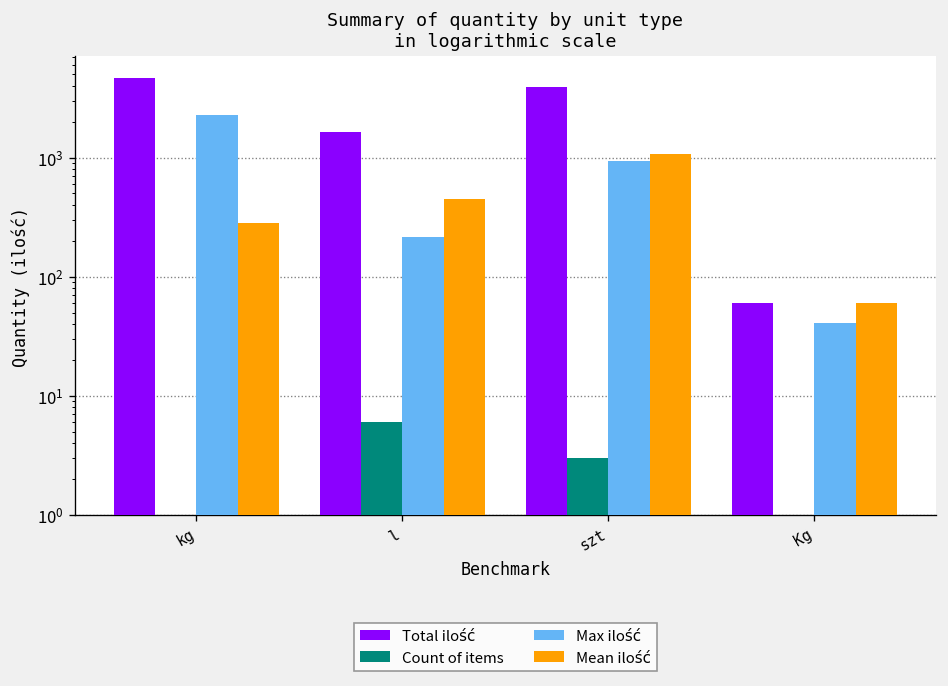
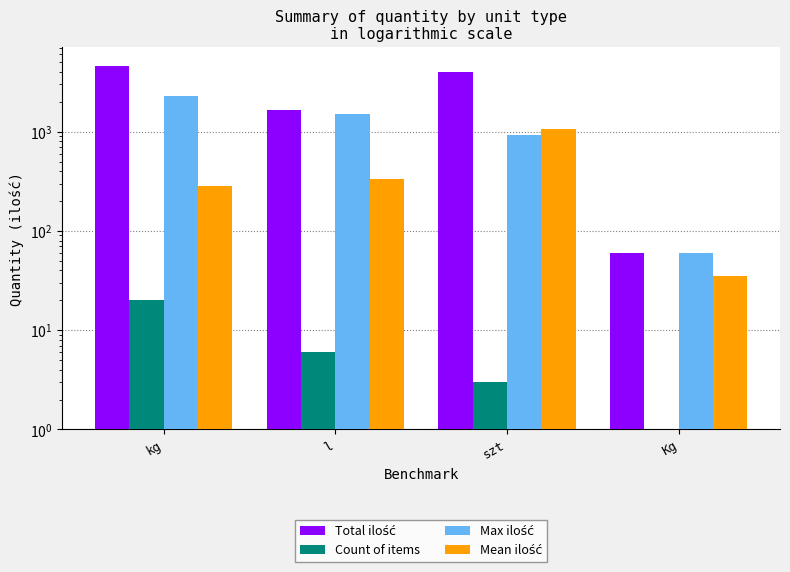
Count of items, kg: 1 -> 20
Max ilość, l: 220 -> 1500
Mean ilość, l: 500 -> 340
Max ilość, Kg: 41 -> 60
Mean ilość, Kg: 60 -> 35
